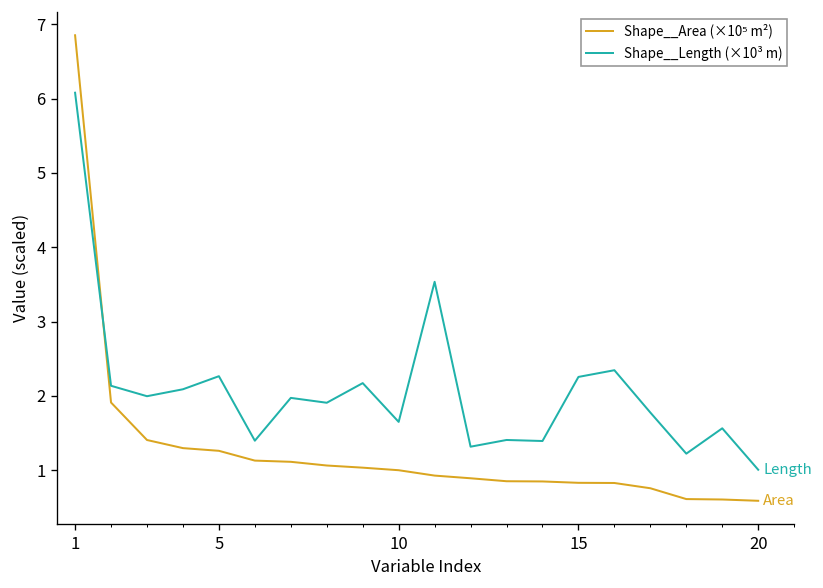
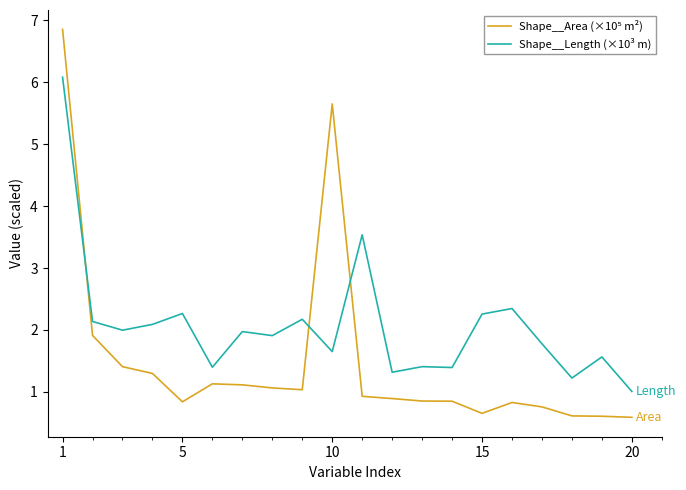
Shape__Area (×10⁵ m²), 5: 1.3 -> 0.8
Shape__Area (×10⁵ m²), 10: 1.0 -> 5.6
Shape__Area (×10⁵ m²), 15: 0.8 -> 0.7
